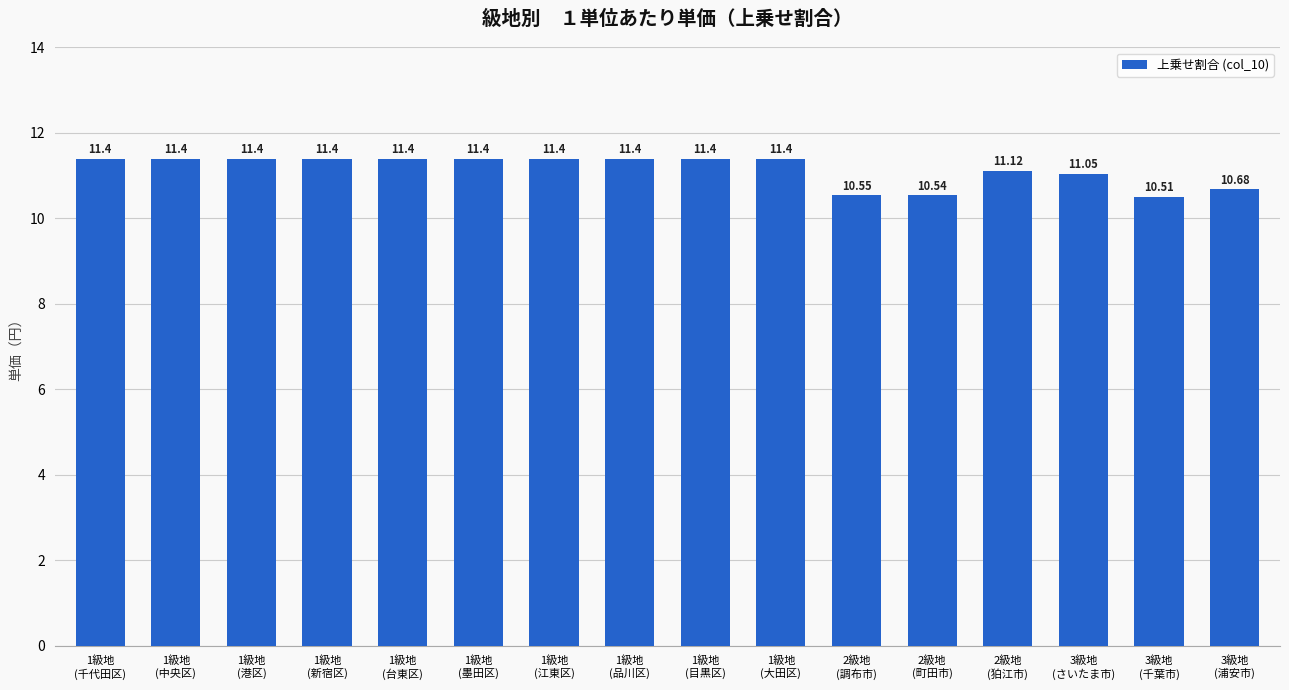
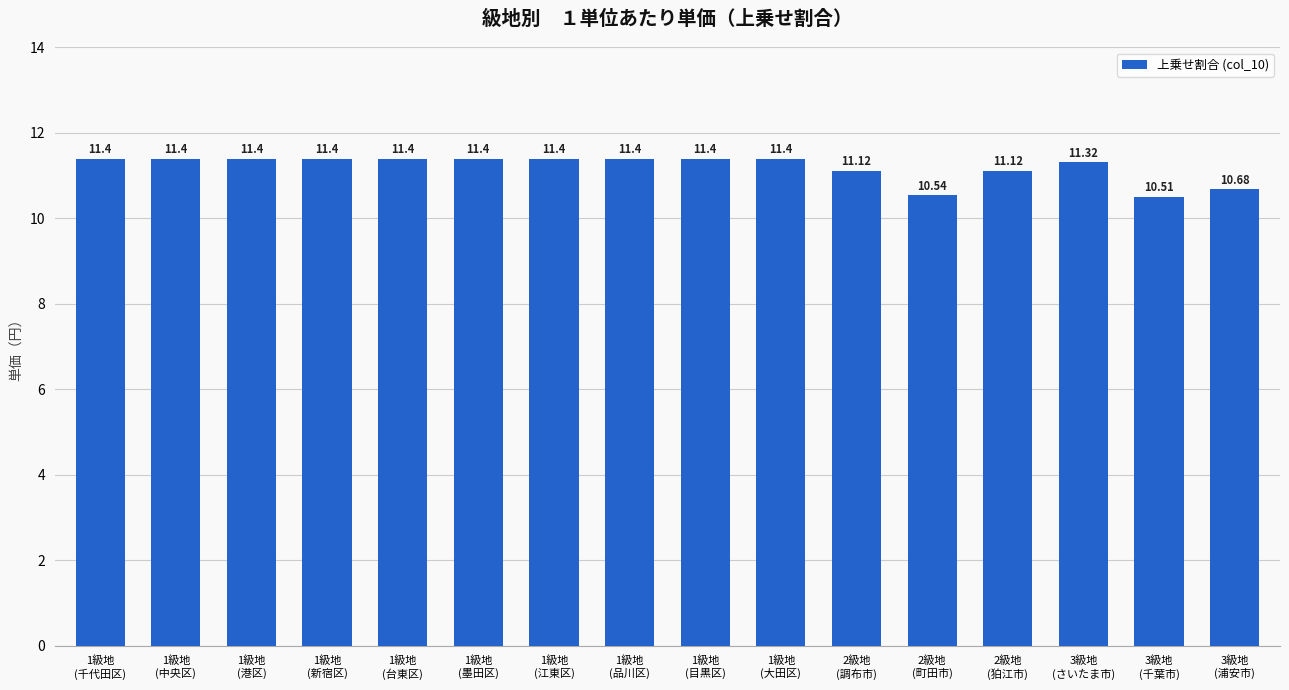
2級地 (調布市): 10.55 -> 11.12
3級地 (さいたま市): 11.05 -> 11.32
